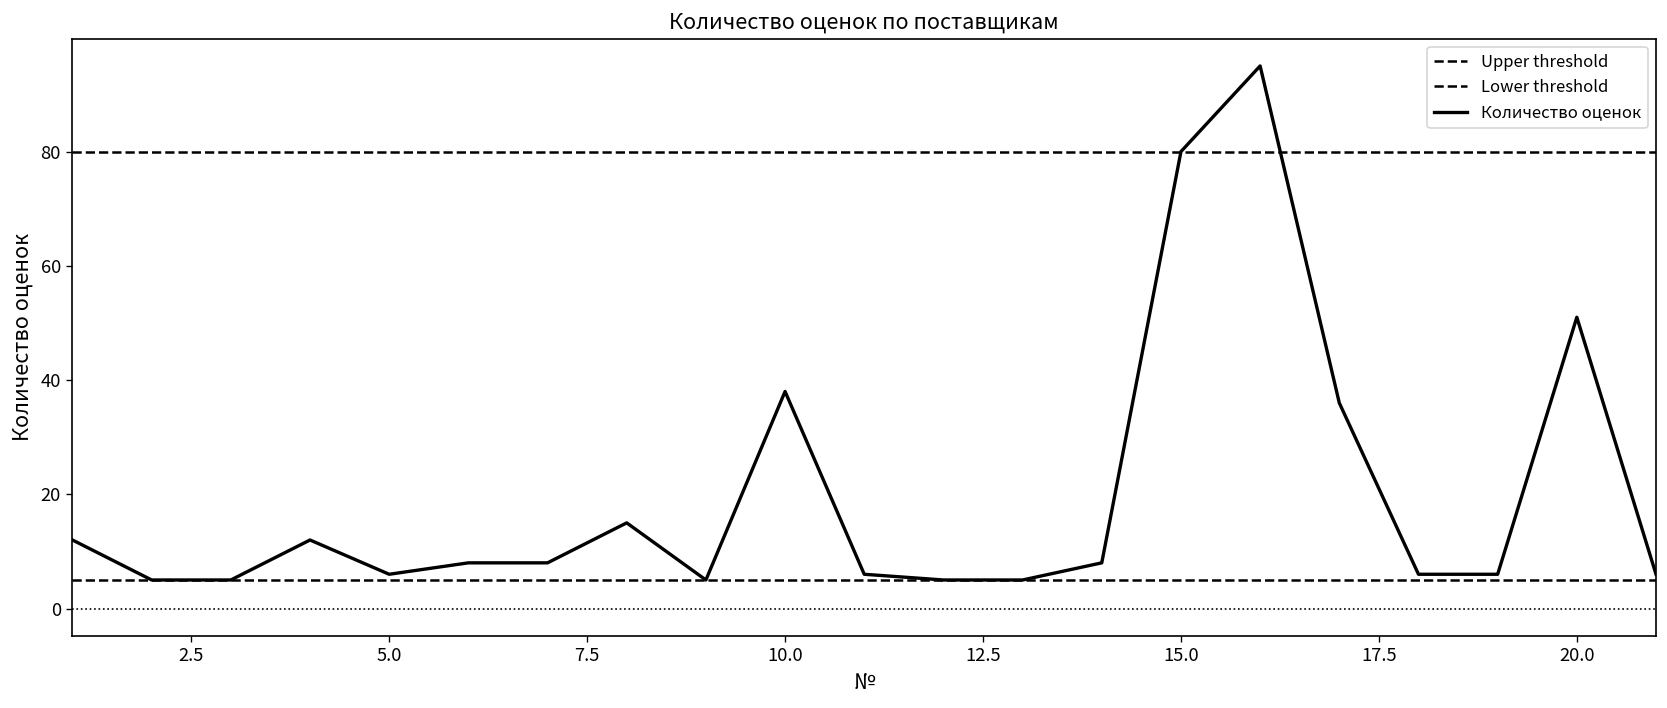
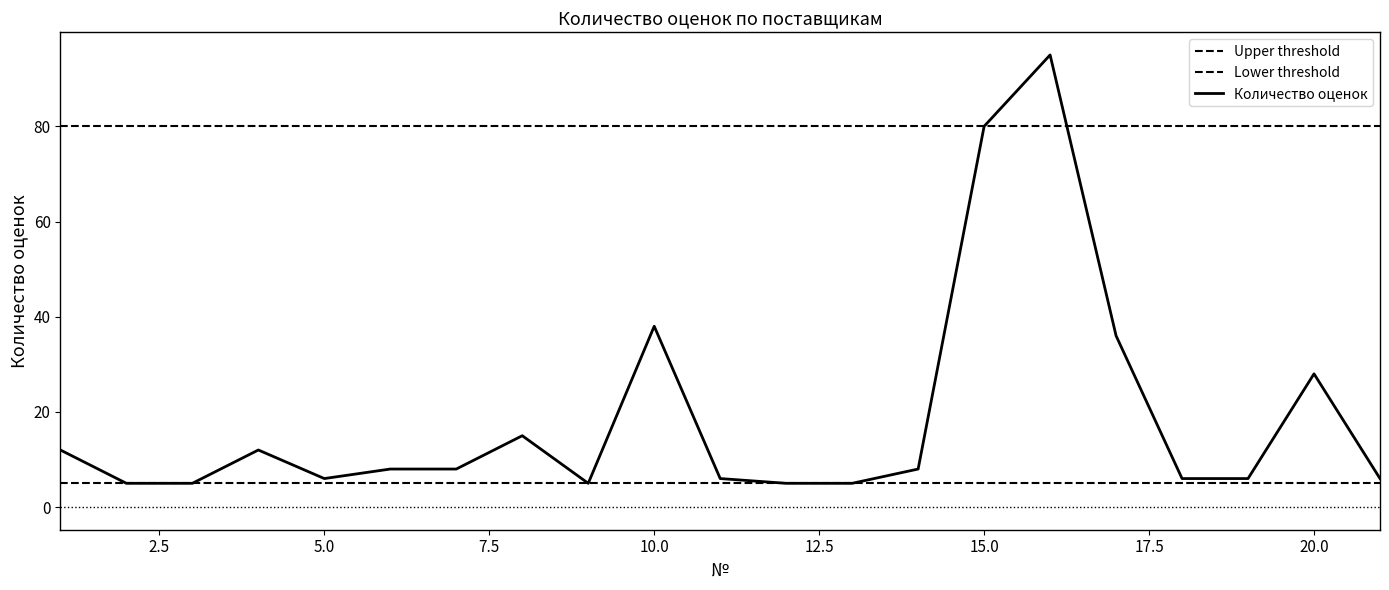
20.0: 51 -> 28
